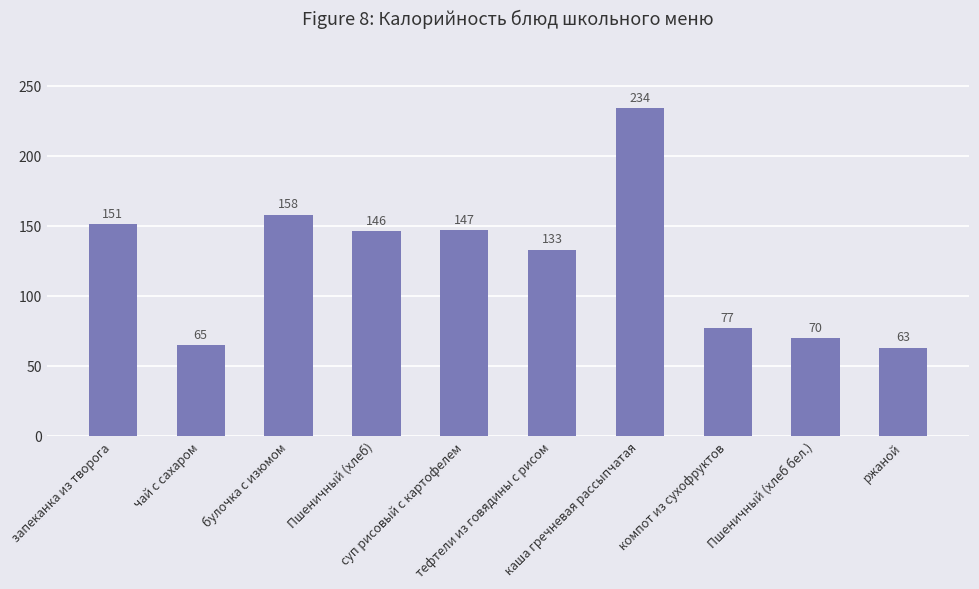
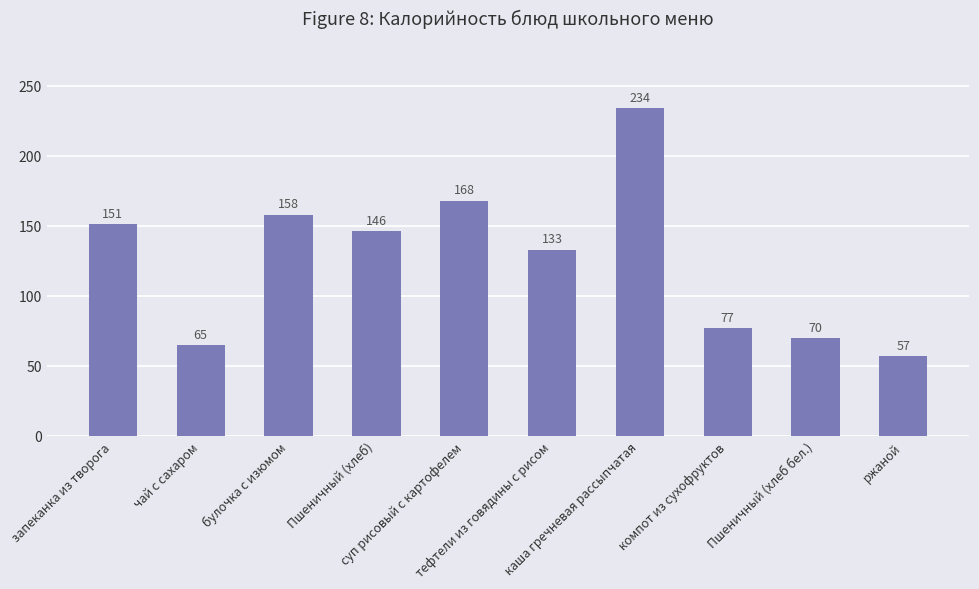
суп рисовый с картофелем: 147 -> 168
ржаной: 63 -> 57
